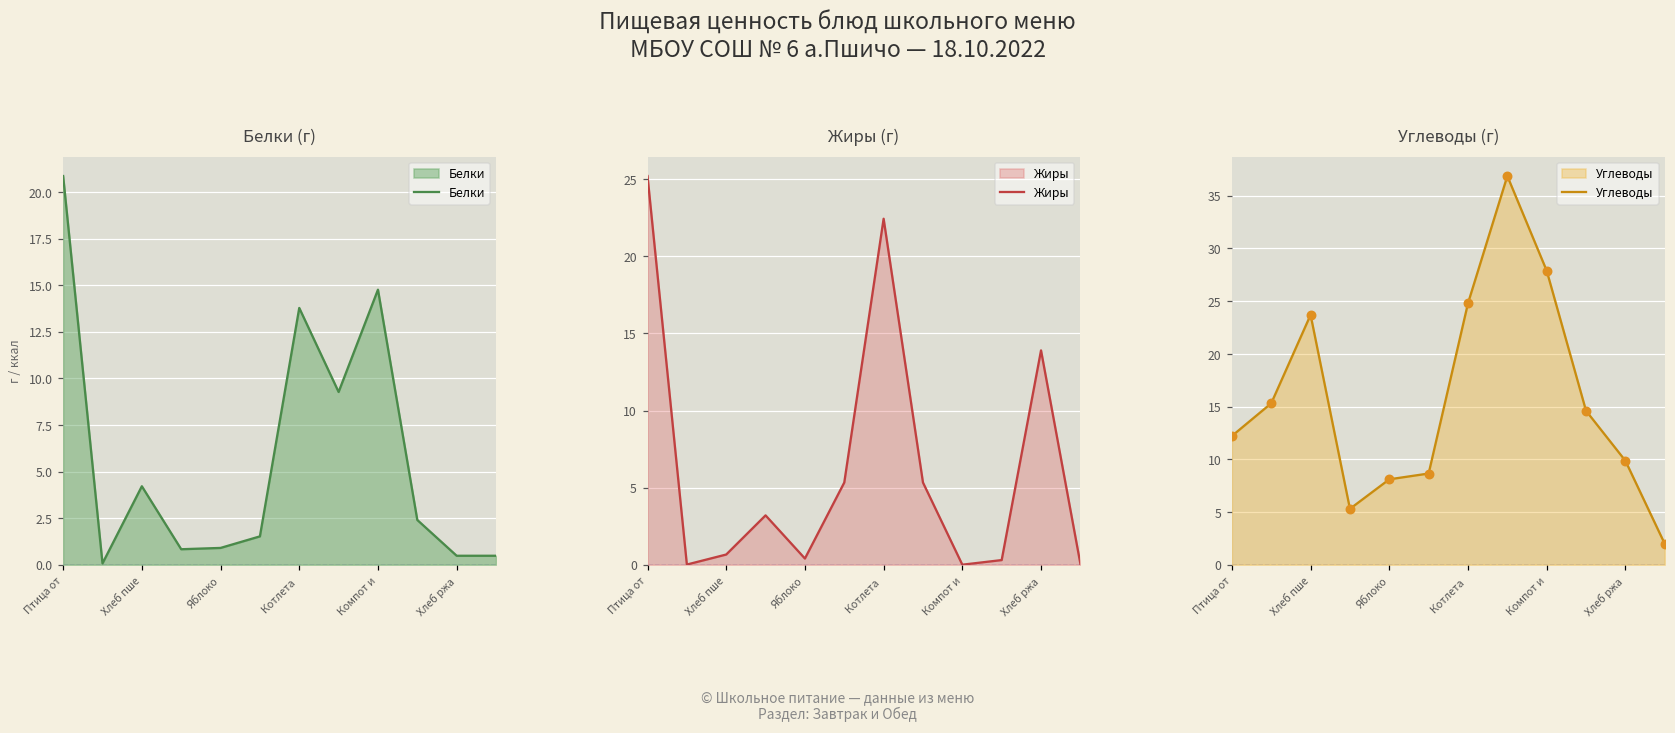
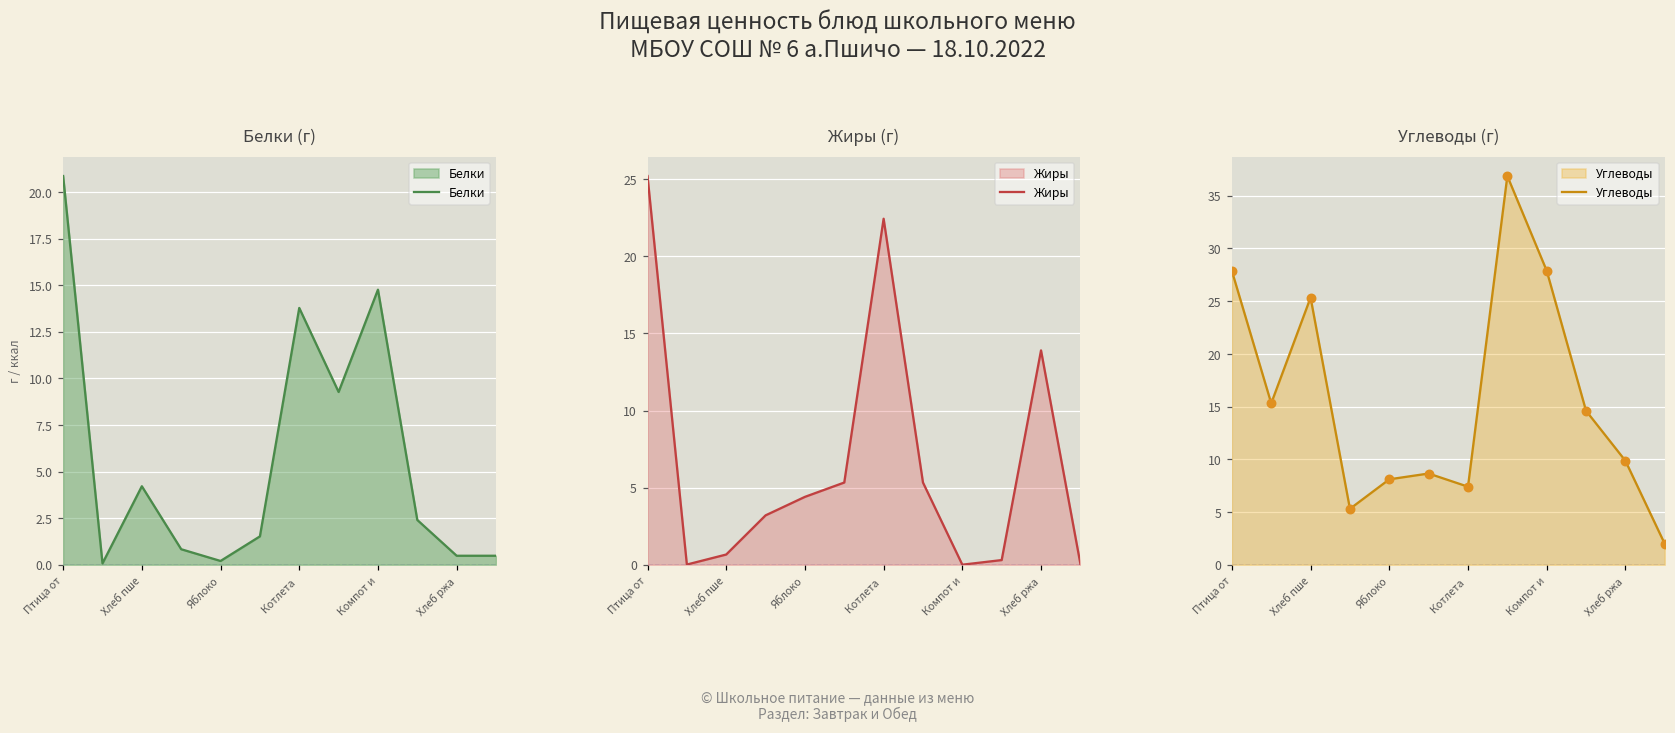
Белки (г), Яблоко: 0.9 -> 0.2
Жиры (г), Яблоко: 0.4 -> 4.4
Углеводы (г), Птица от: 12 -> 28
Углеводы (г), Хлеб пше: 24 -> 25
Углеводы (г), Котлета: 25 -> 7
